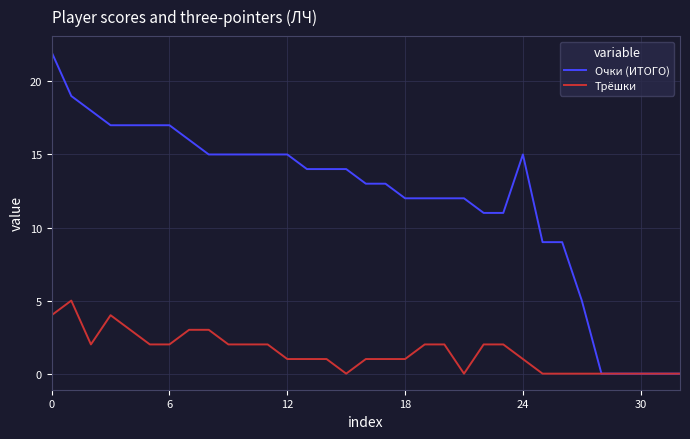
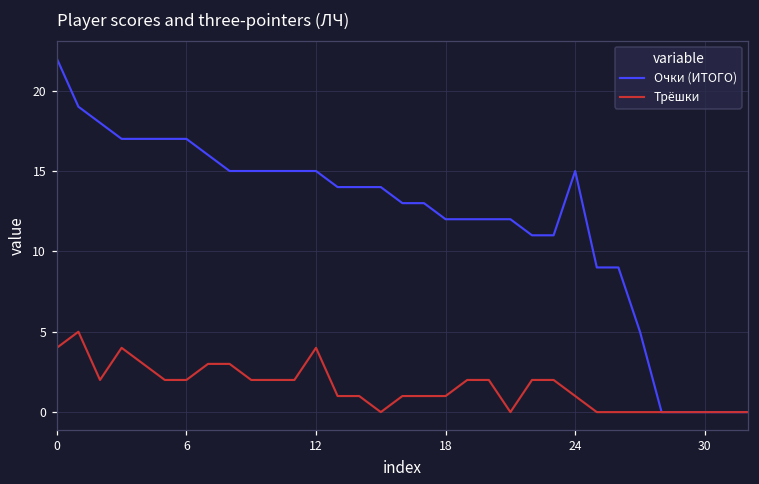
Трёшки, 12: 1 -> 4
